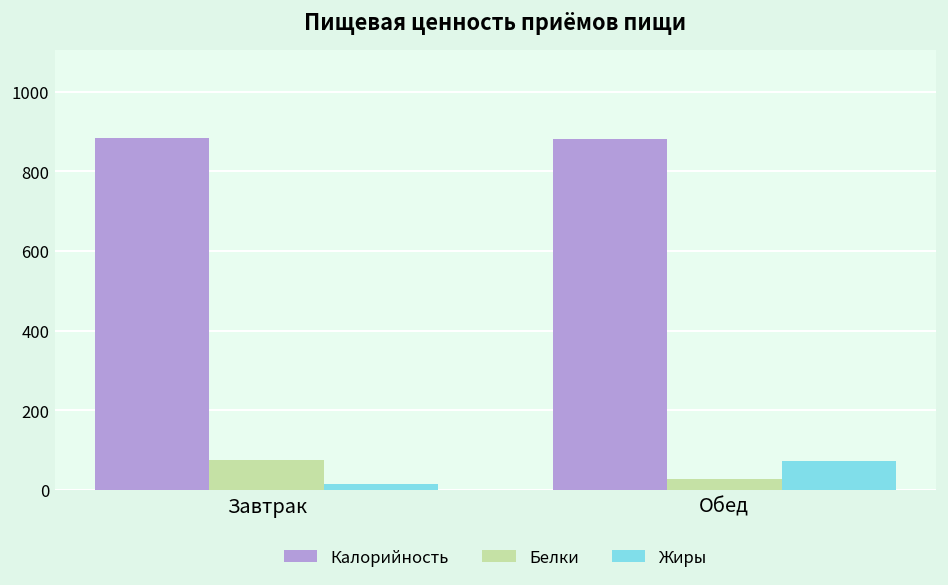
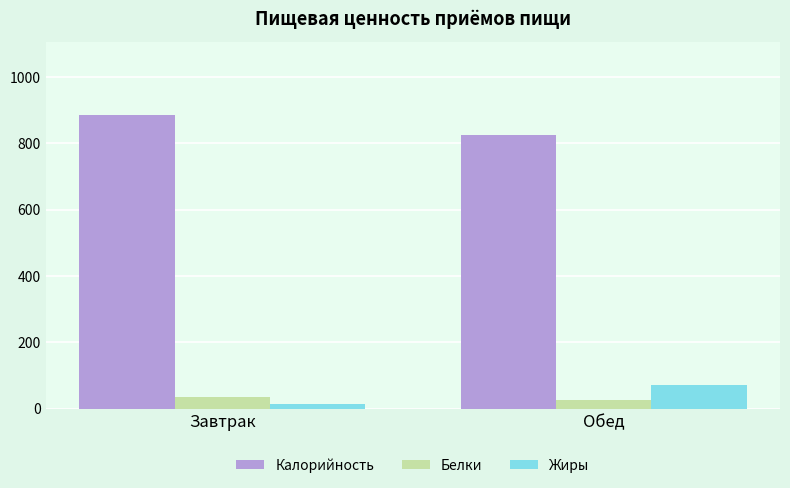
Белки, Завтрак: 80 -> 30
Калорийность, Обед: 880 -> 820
